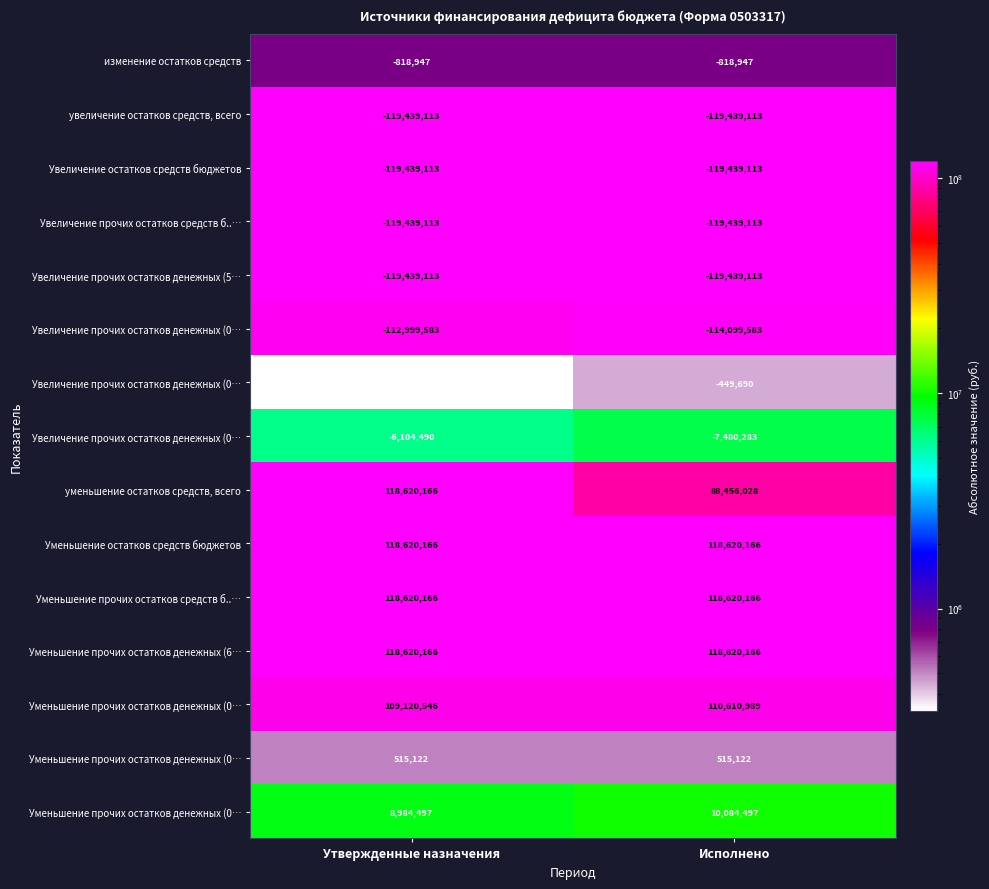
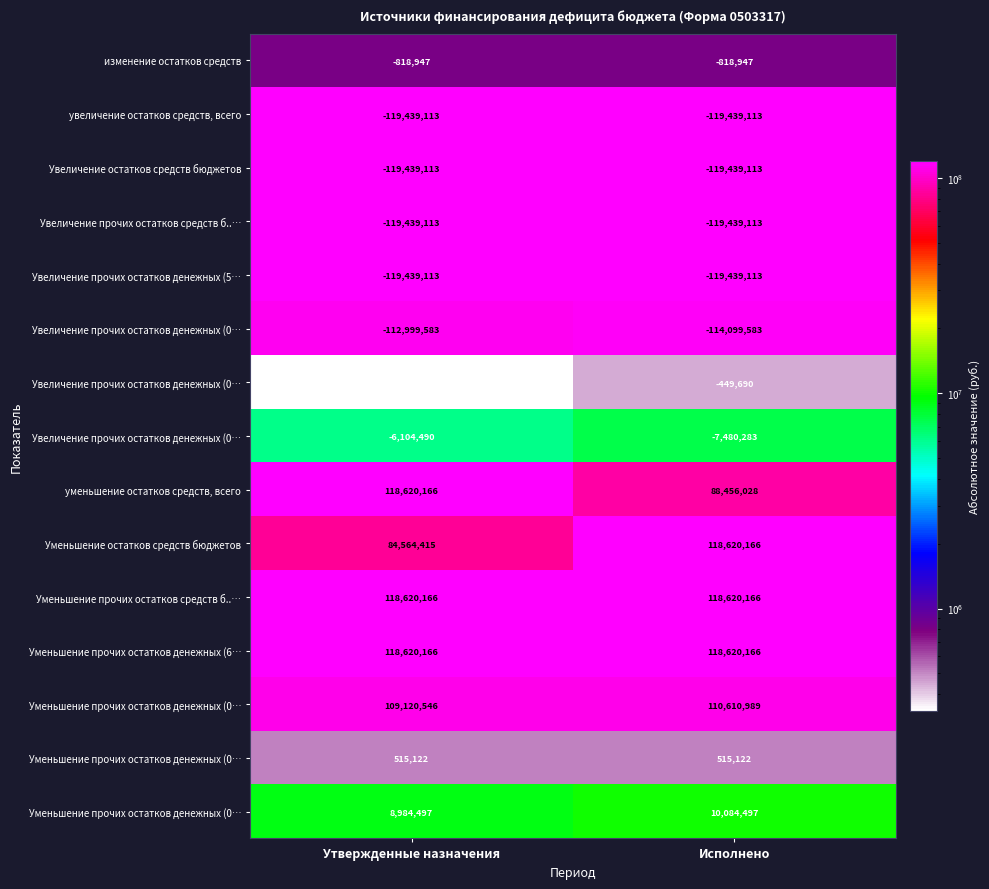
Уменьшение остатков средств бюджетов, Утвержденные назначения: 118,620,166 -> 84,564,415
